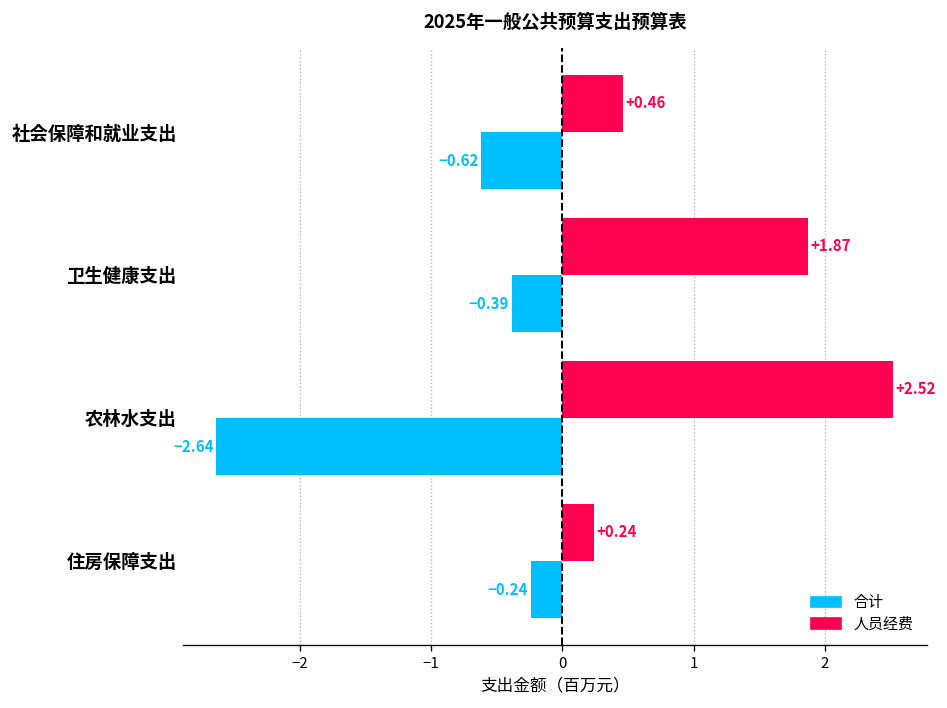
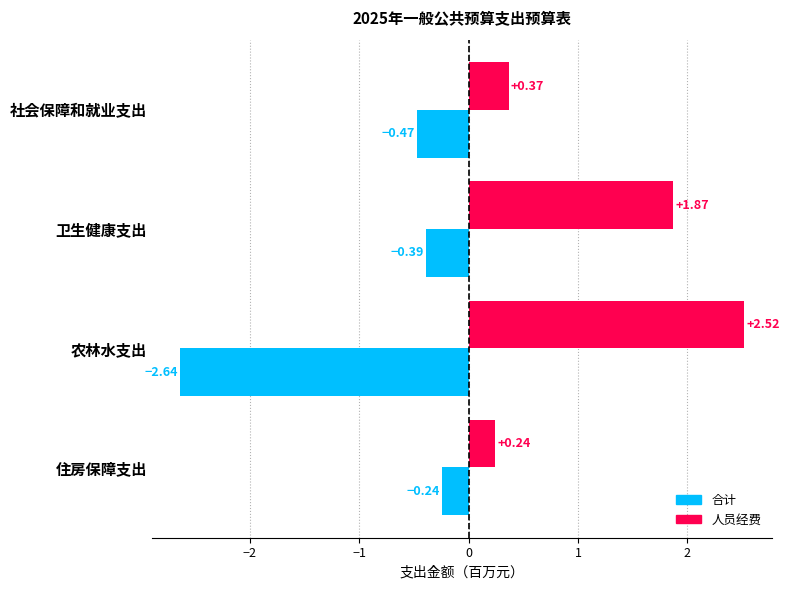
人员经费, 社会保障和就业支出: +0.46 -> +0.37
合计, 社会保障和就业支出: -0.62 -> -0.47
